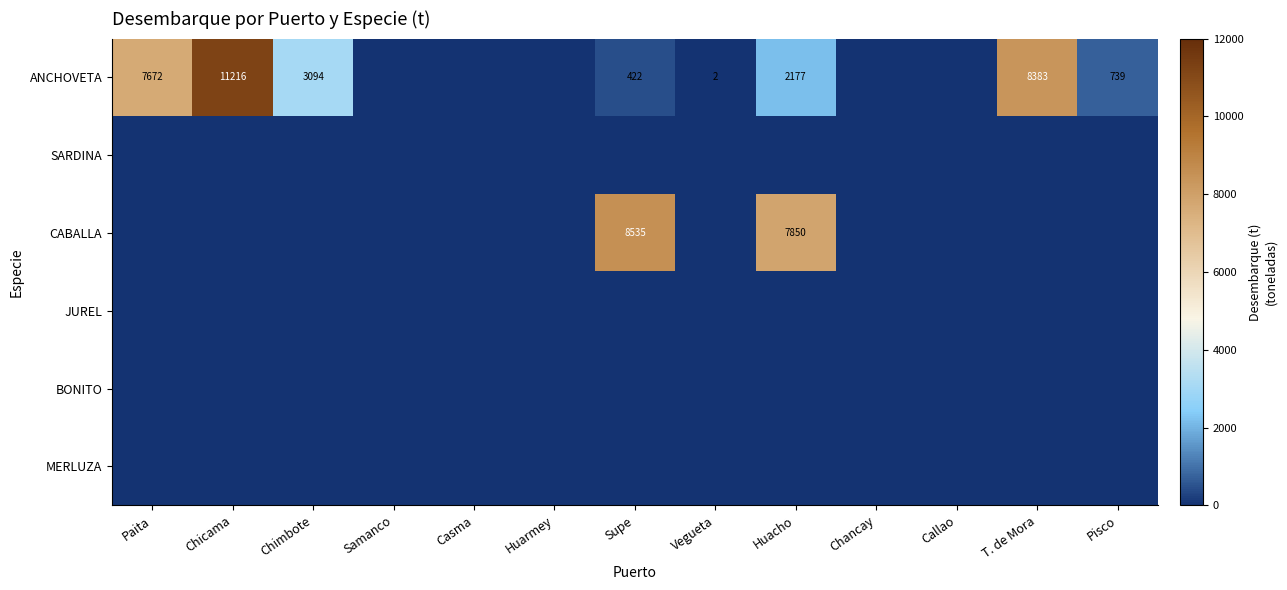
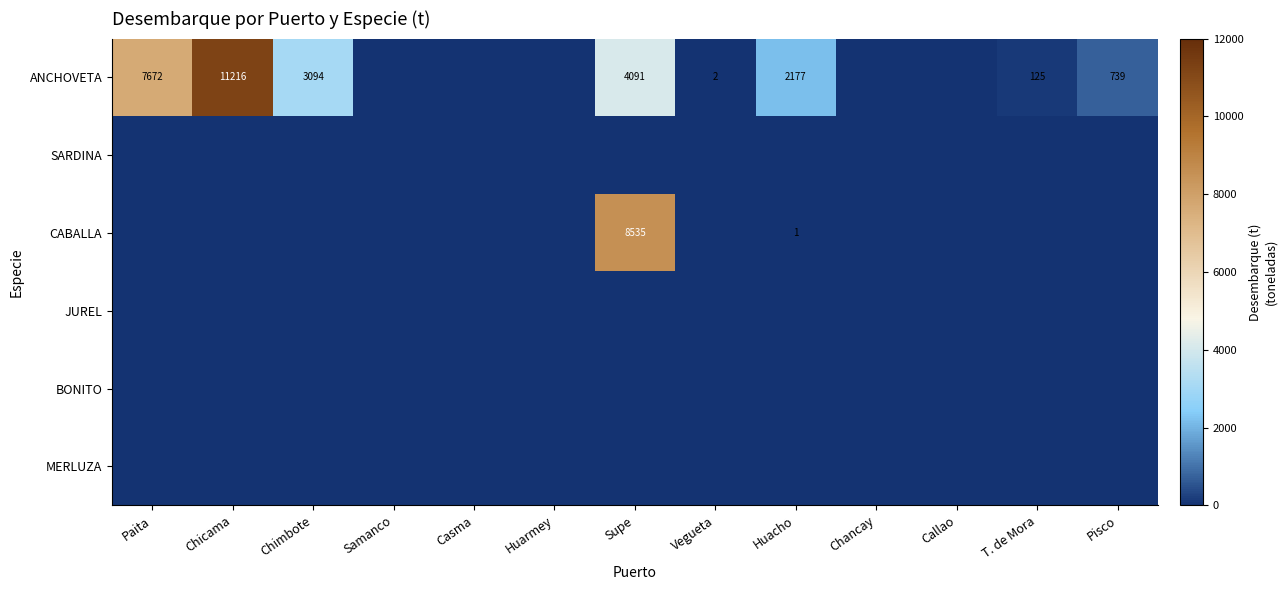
ANCHOVETA, Supe: 422 -> 4091
ANCHOVETA, T. de Mora: 8383 -> 125
CABALLA, Huacho: 7850 -> 1
